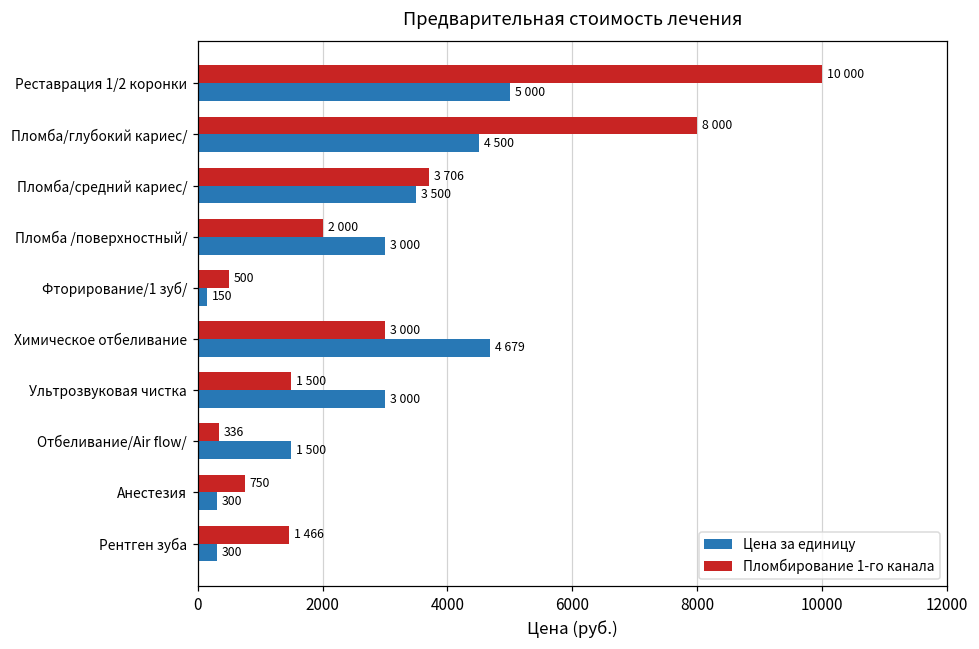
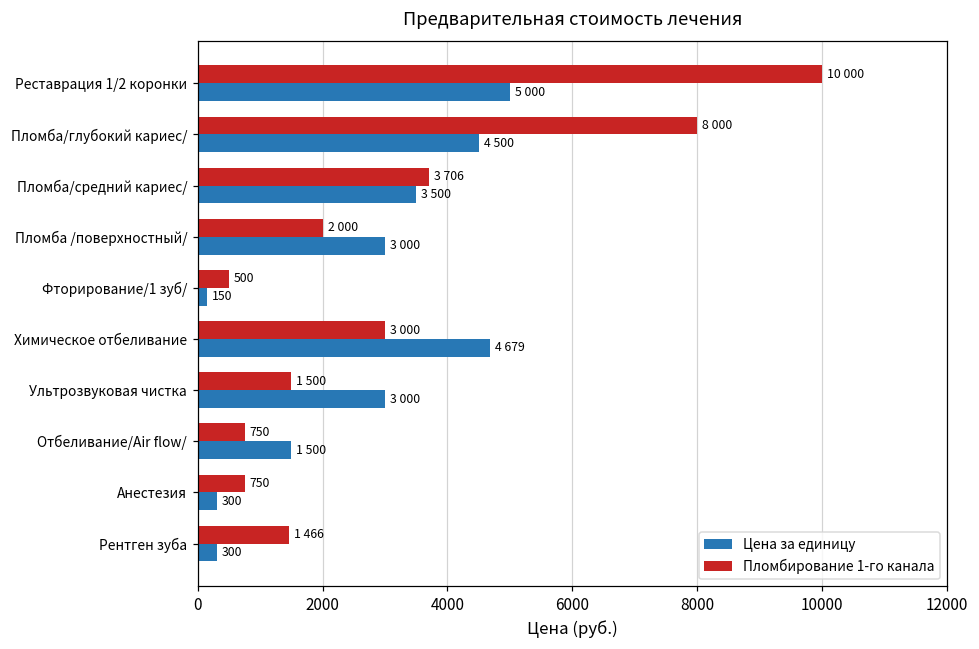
Пломбирование 1-го канала, Отбеливание/Air flow/: 336 -> 750
